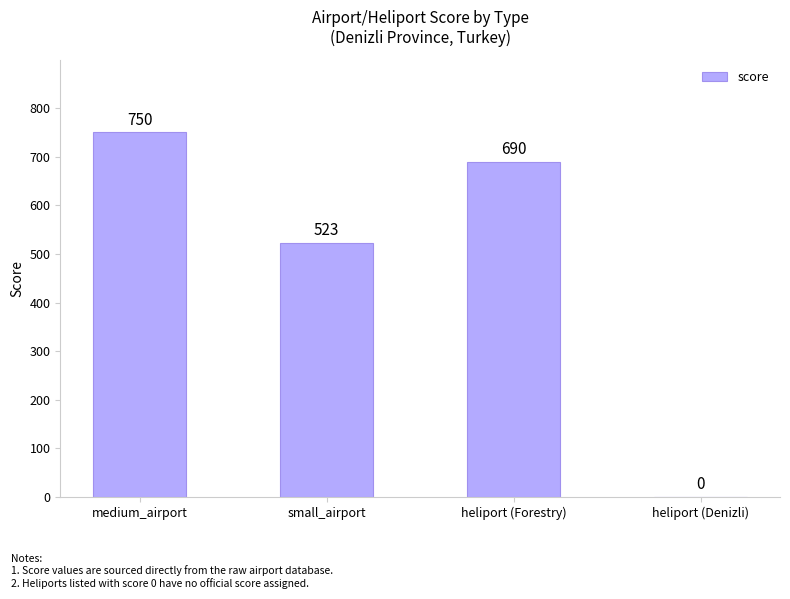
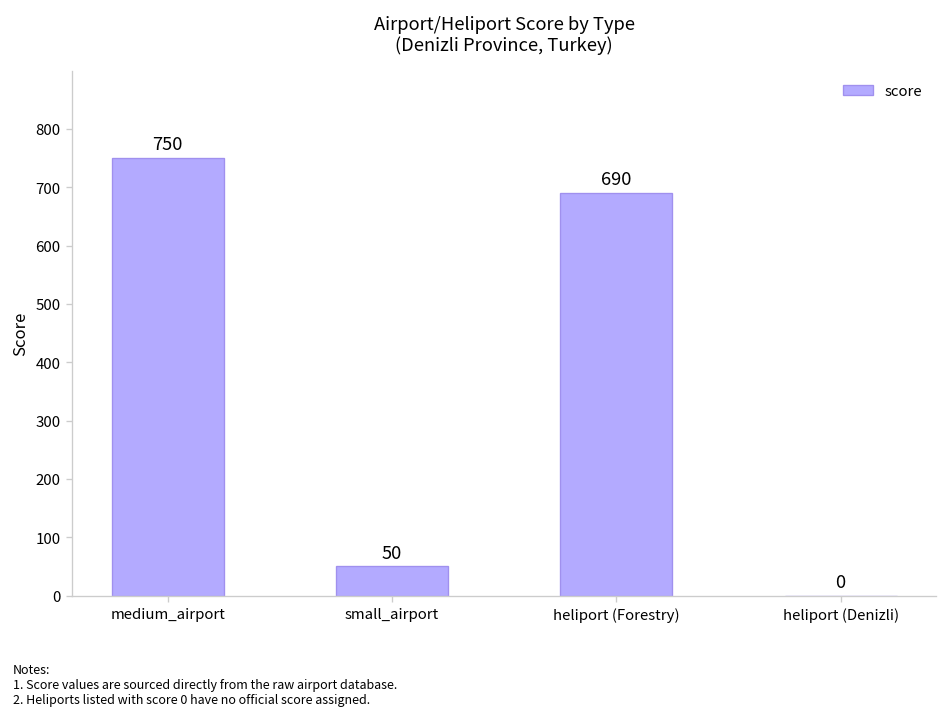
small_airport: 523 -> 50
